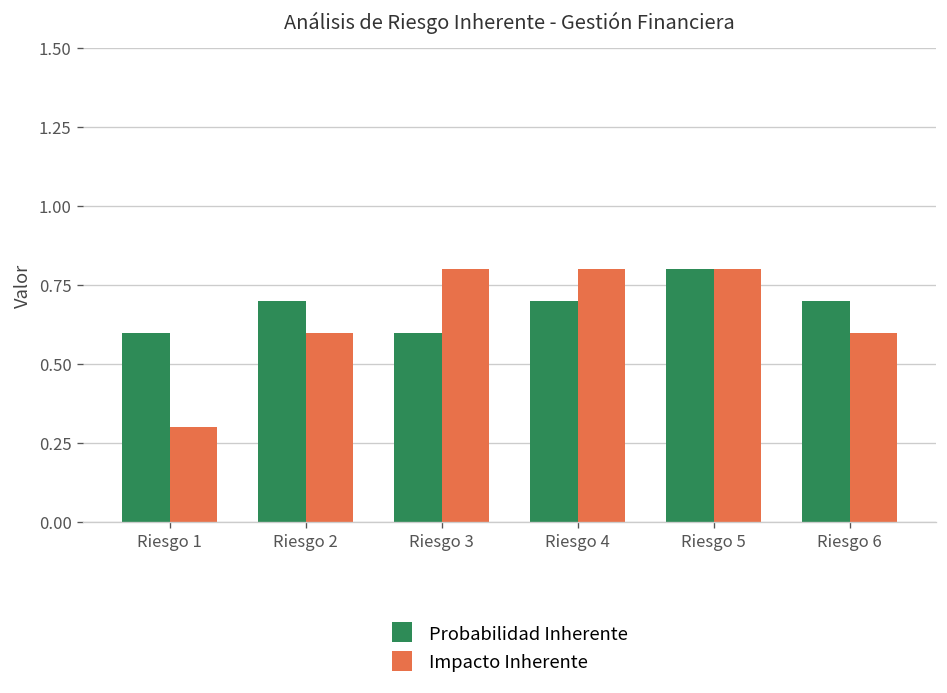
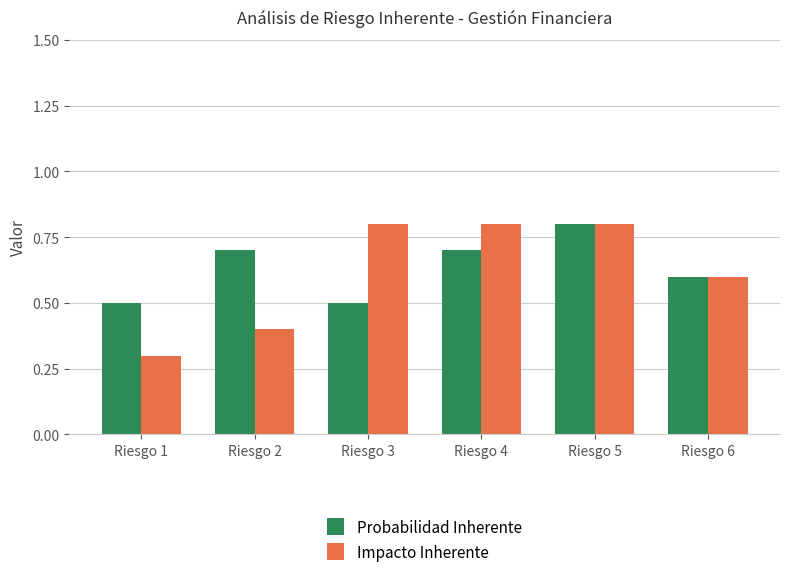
Probabilidad Inherente, Riesgo 1: 0.6 -> 0.5
Impacto Inherente, Riesgo 2: 0.6 -> 0.4
Probabilidad Inherente, Riesgo 3: 0.6 -> 0.5
Probabilidad Inherente, Riesgo 6: 0.7 -> 0.6
